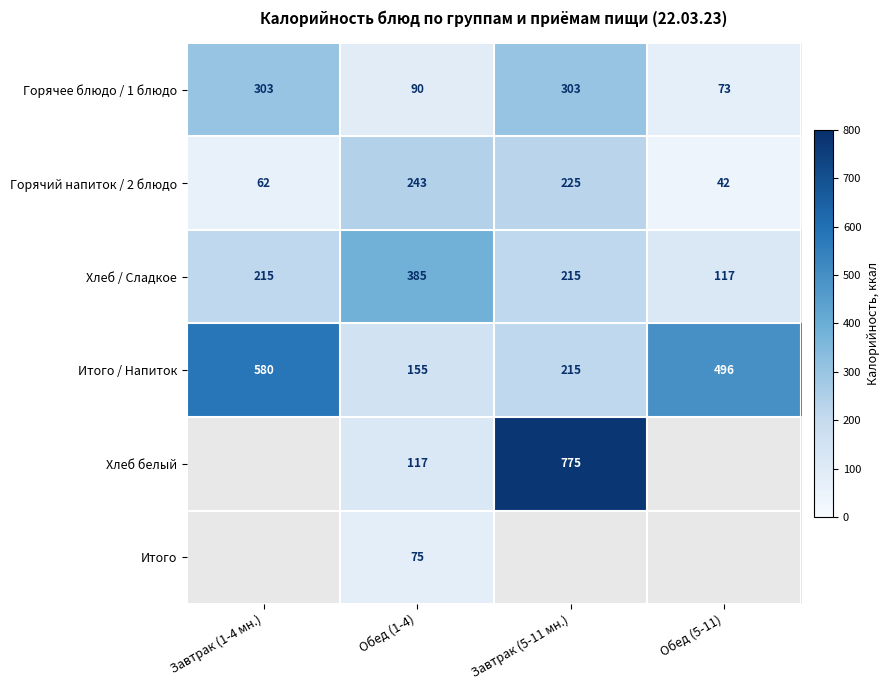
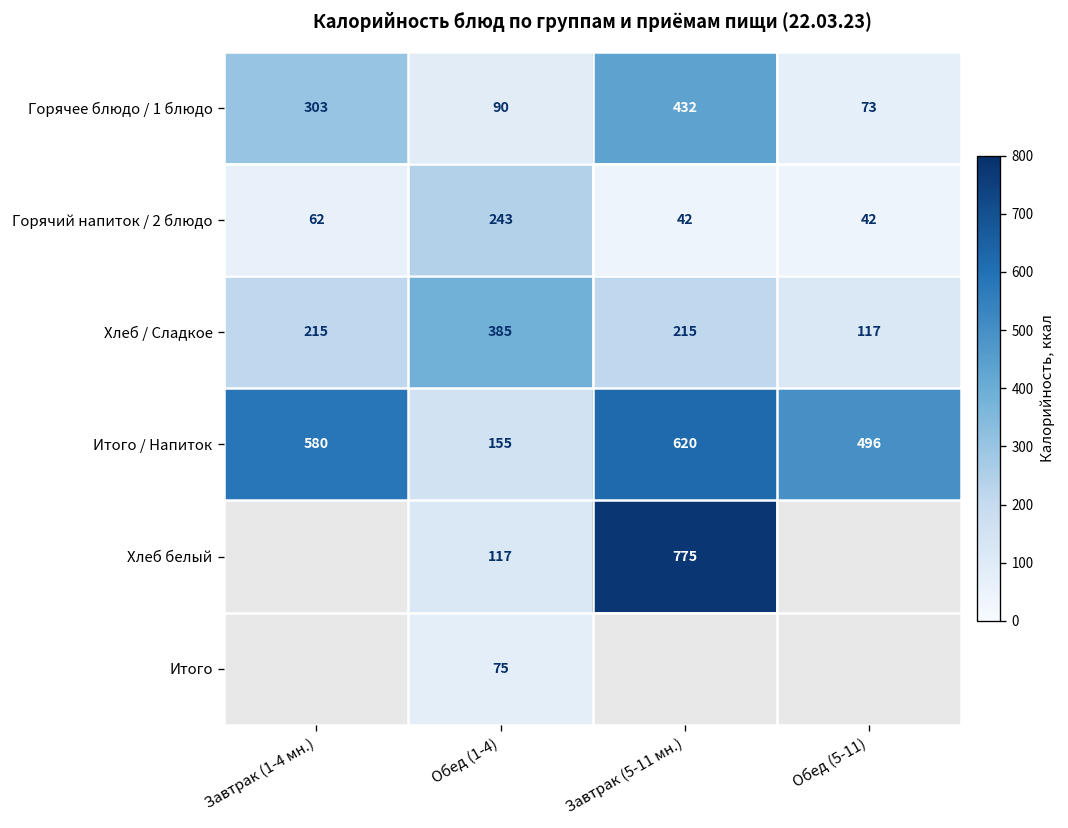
Горячее блюдо / 1 блюдо, Завтрак (5-11 мн.): 303 -> 432
Горячий напиток / 2 блюдо, Завтрак (5-11 мн.): 225 -> 42
Итого / Напиток, Завтрак (5-11 мн.): 215 -> 620
